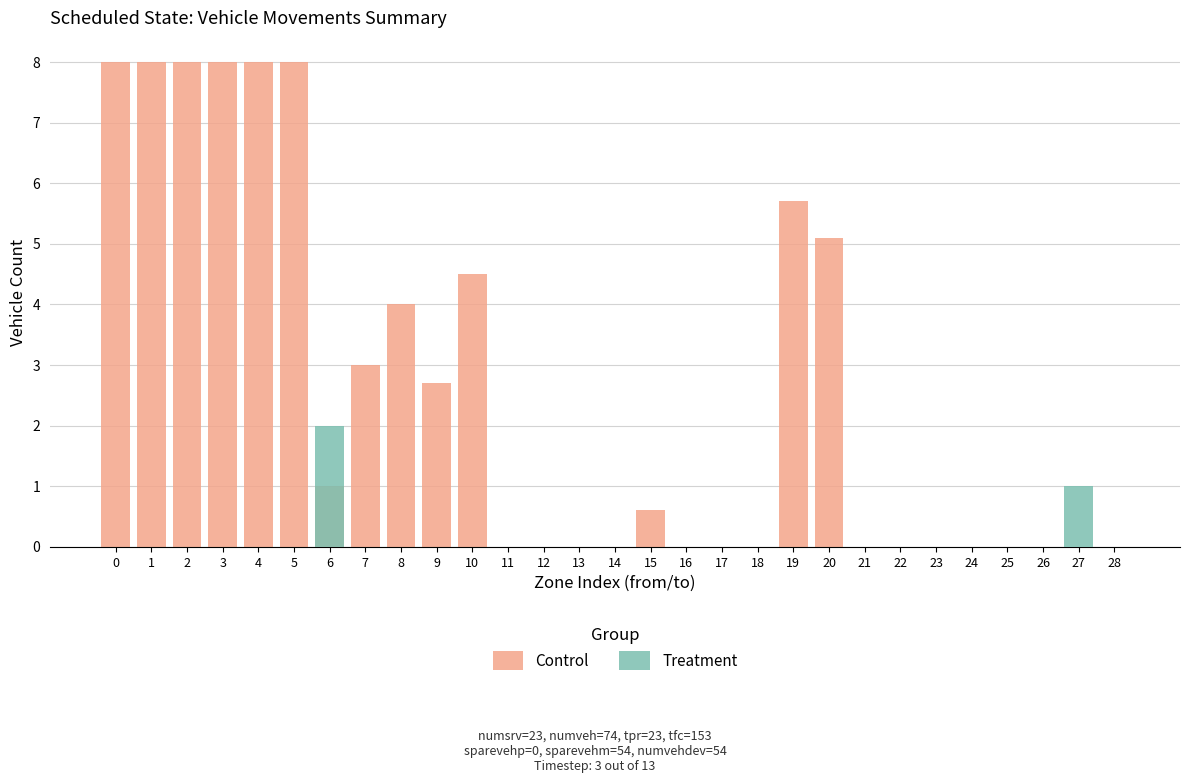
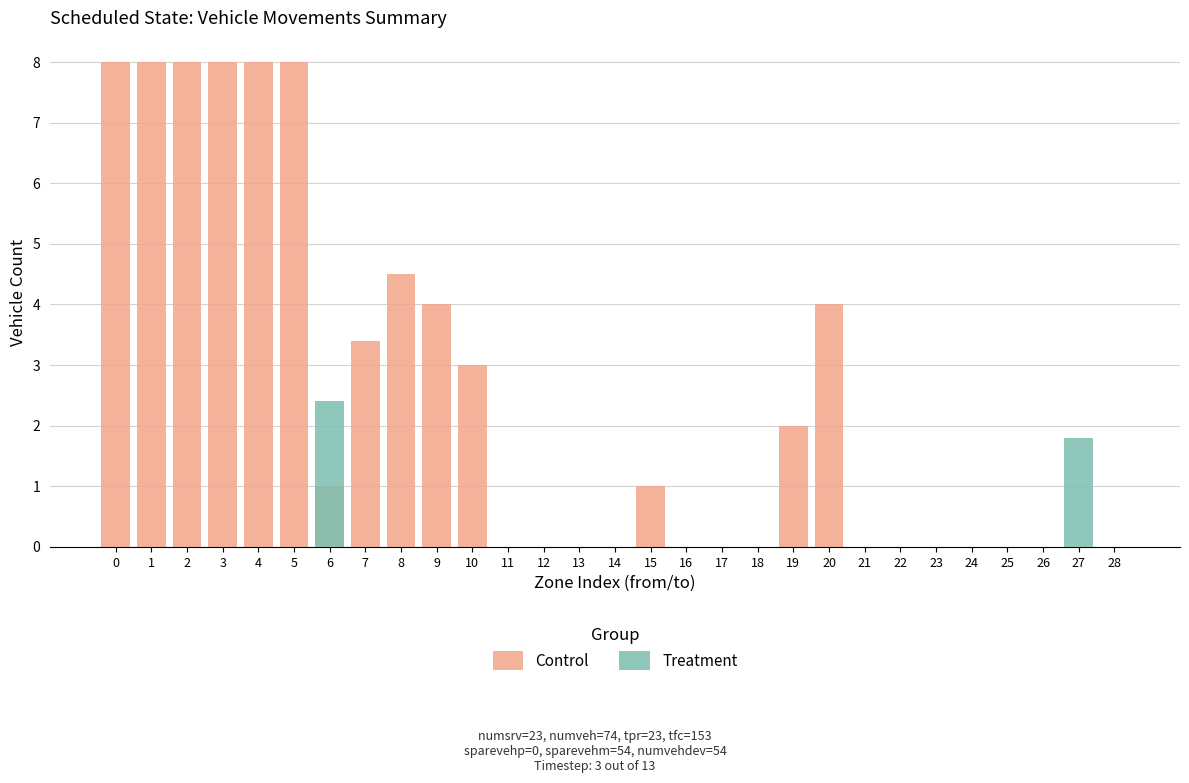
Treatment, 6: 2.0 -> 2.4
Control, 7: 3.0 -> 3.4
Control, 8: 4.0 -> 4.5
Control, 9: 2.7 -> 4.0
Control, 10: 4.5 -> 3.0
Control, 15: 0.6 -> 1.0
Control, 19: 5.7 -> 2.0
Control, 20: 5.1 -> 4.0
Treatment, 27: 1.0 -> 1.8
